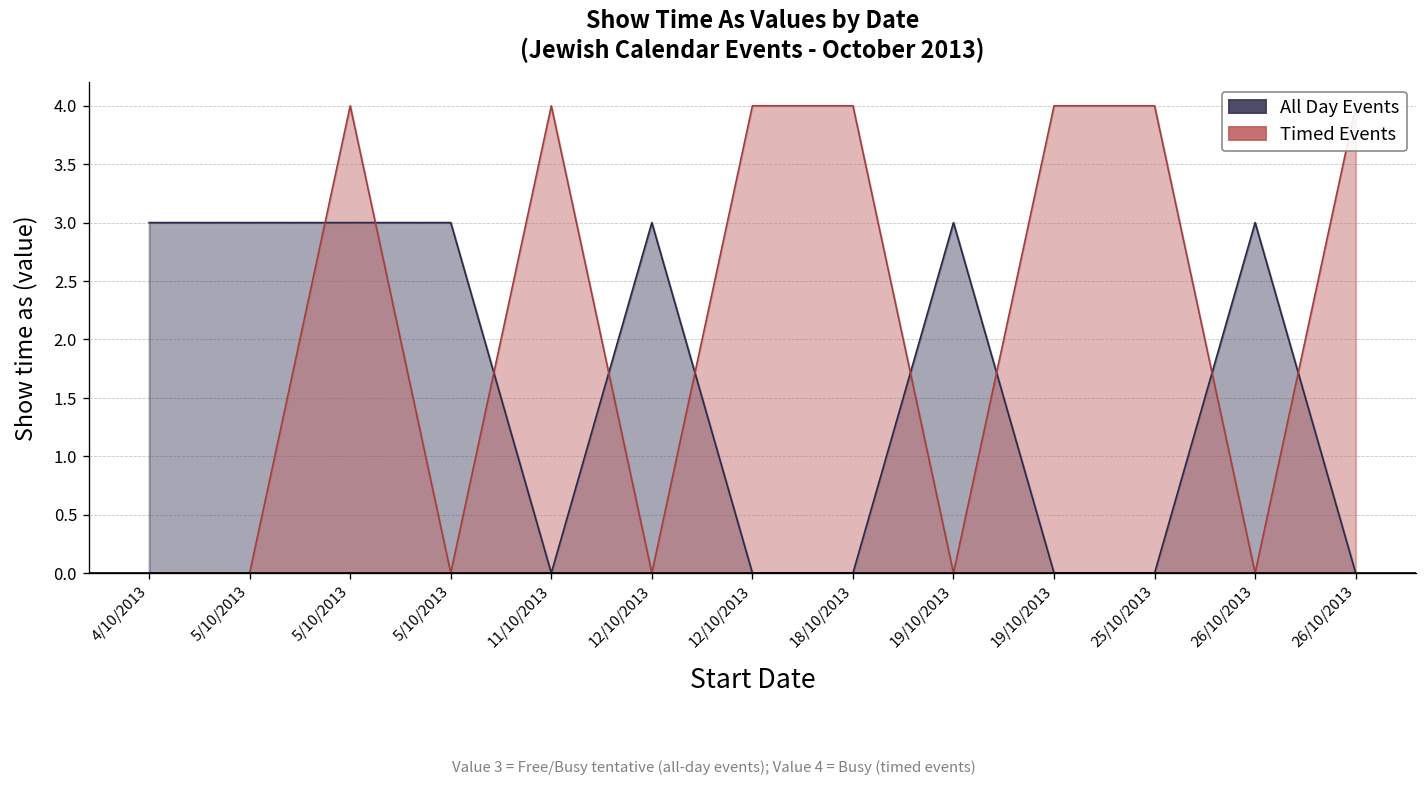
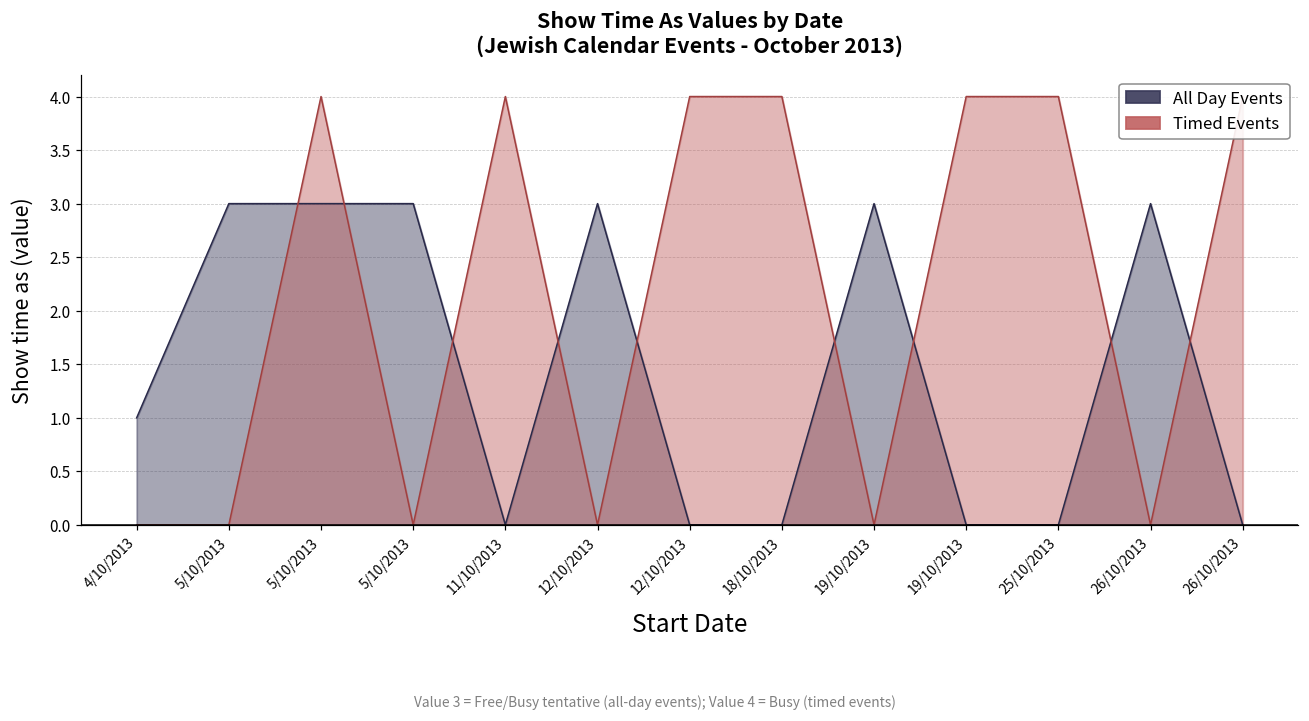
All Day Events, 4/10/2013: 3 -> 1
